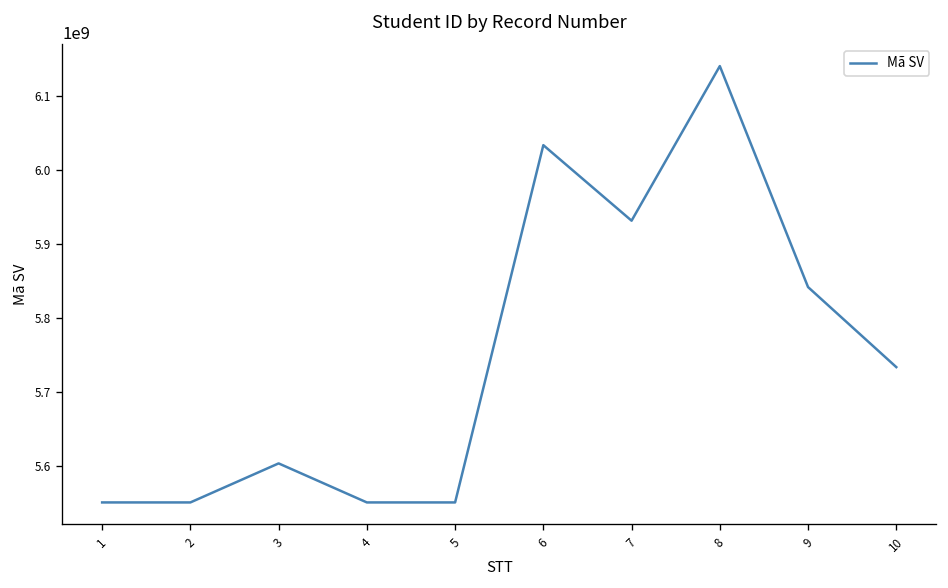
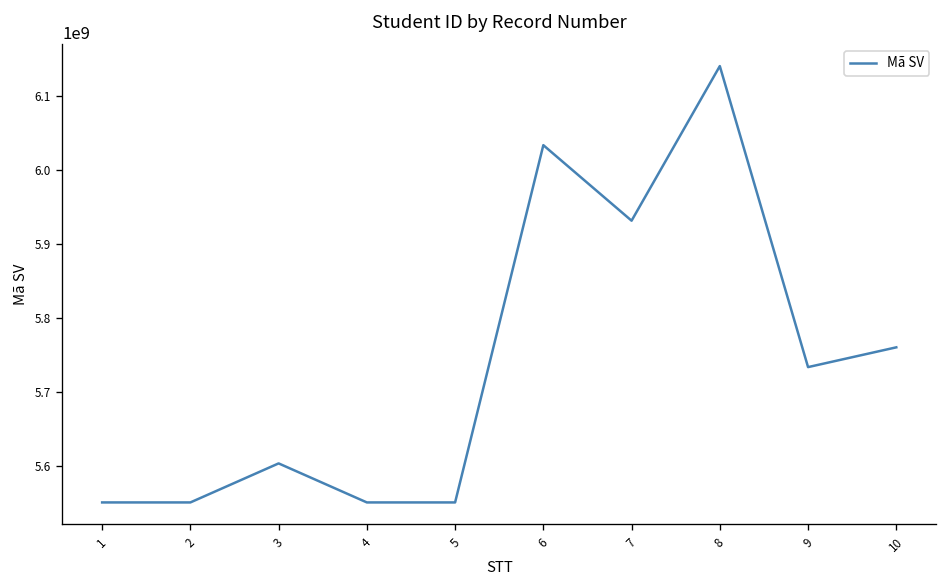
9: 5840000000 -> 5730000000
10: 5730000000 -> 5760000000
